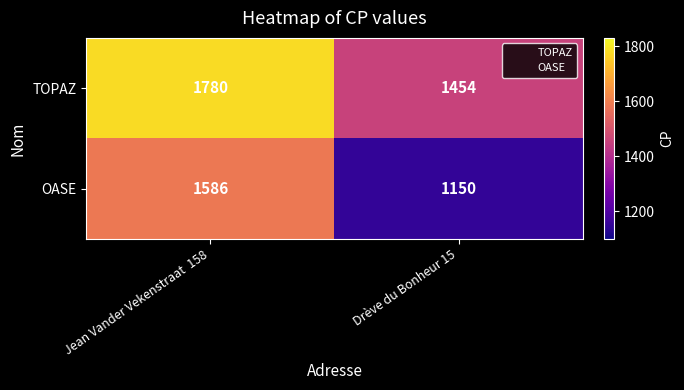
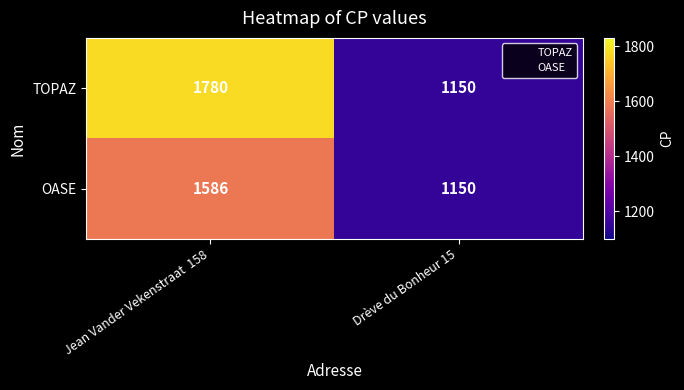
TOPAZ, Drève du Bonheur 15: 1454 -> 1150
